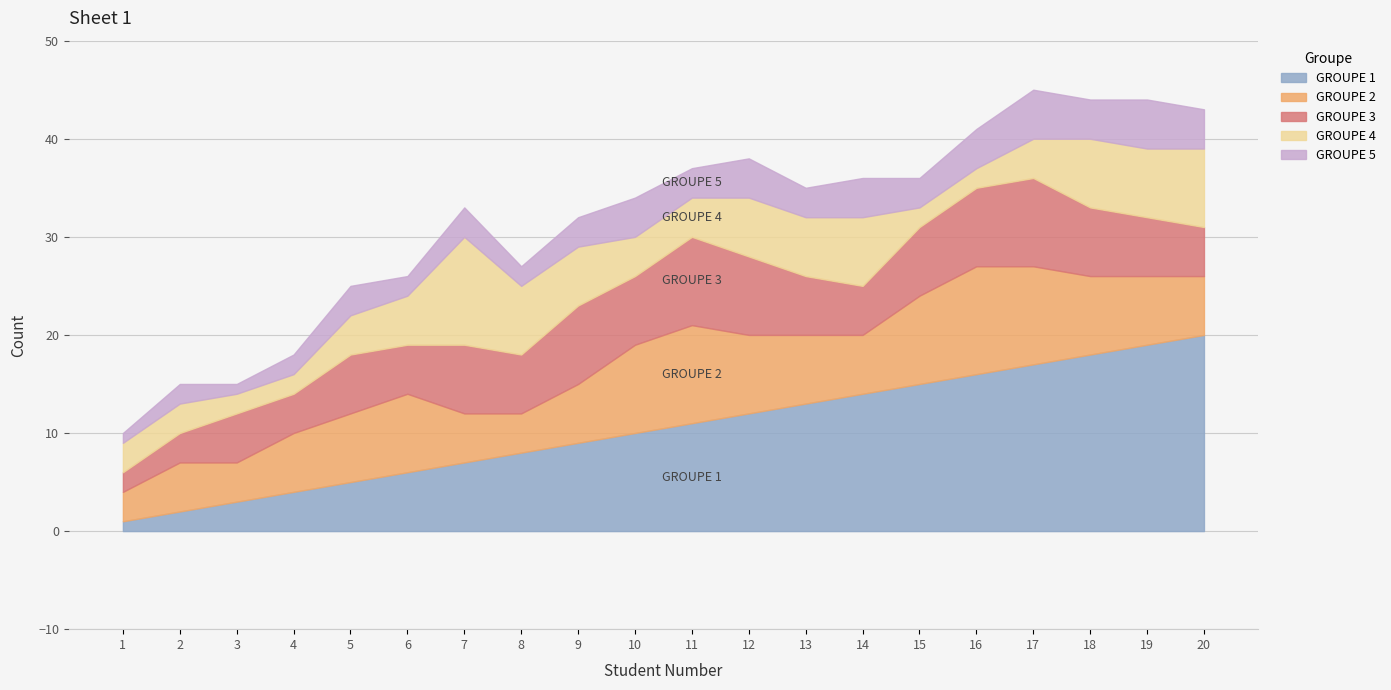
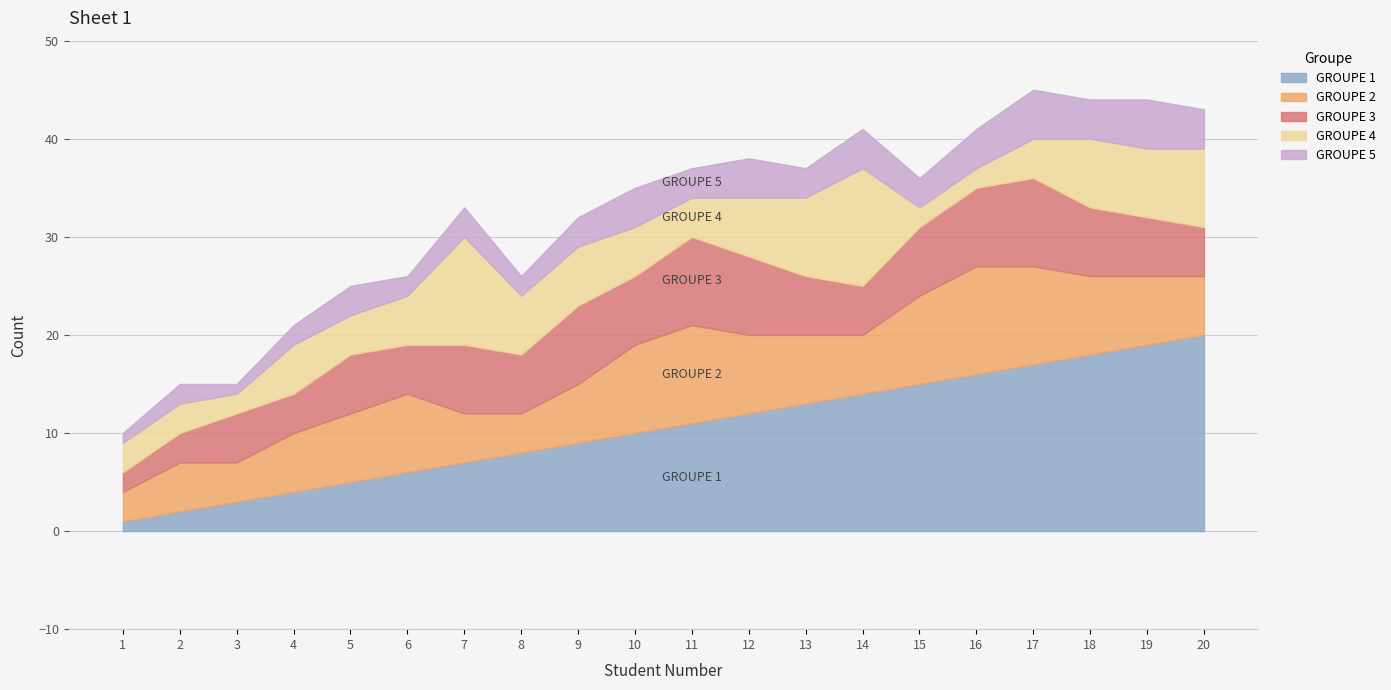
GROUPE 4, 4: 2 -> 5
GROUPE 4, 8: 7 -> 6
GROUPE 4, 10: 4 -> 5
GROUPE 4, 13: 6 -> 8
GROUPE 4, 14: 7 -> 12
